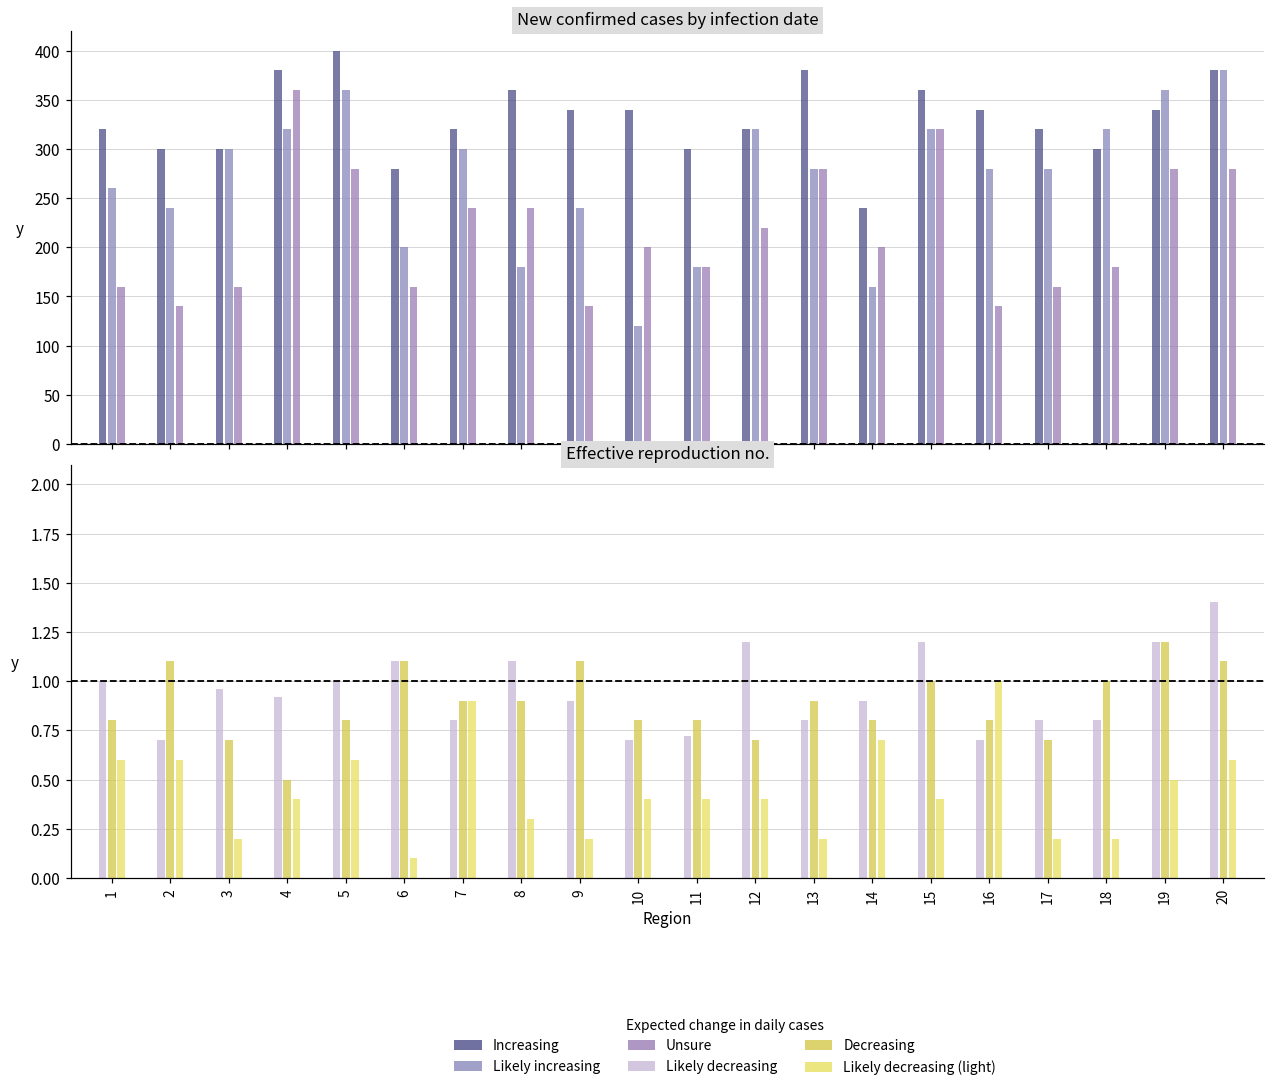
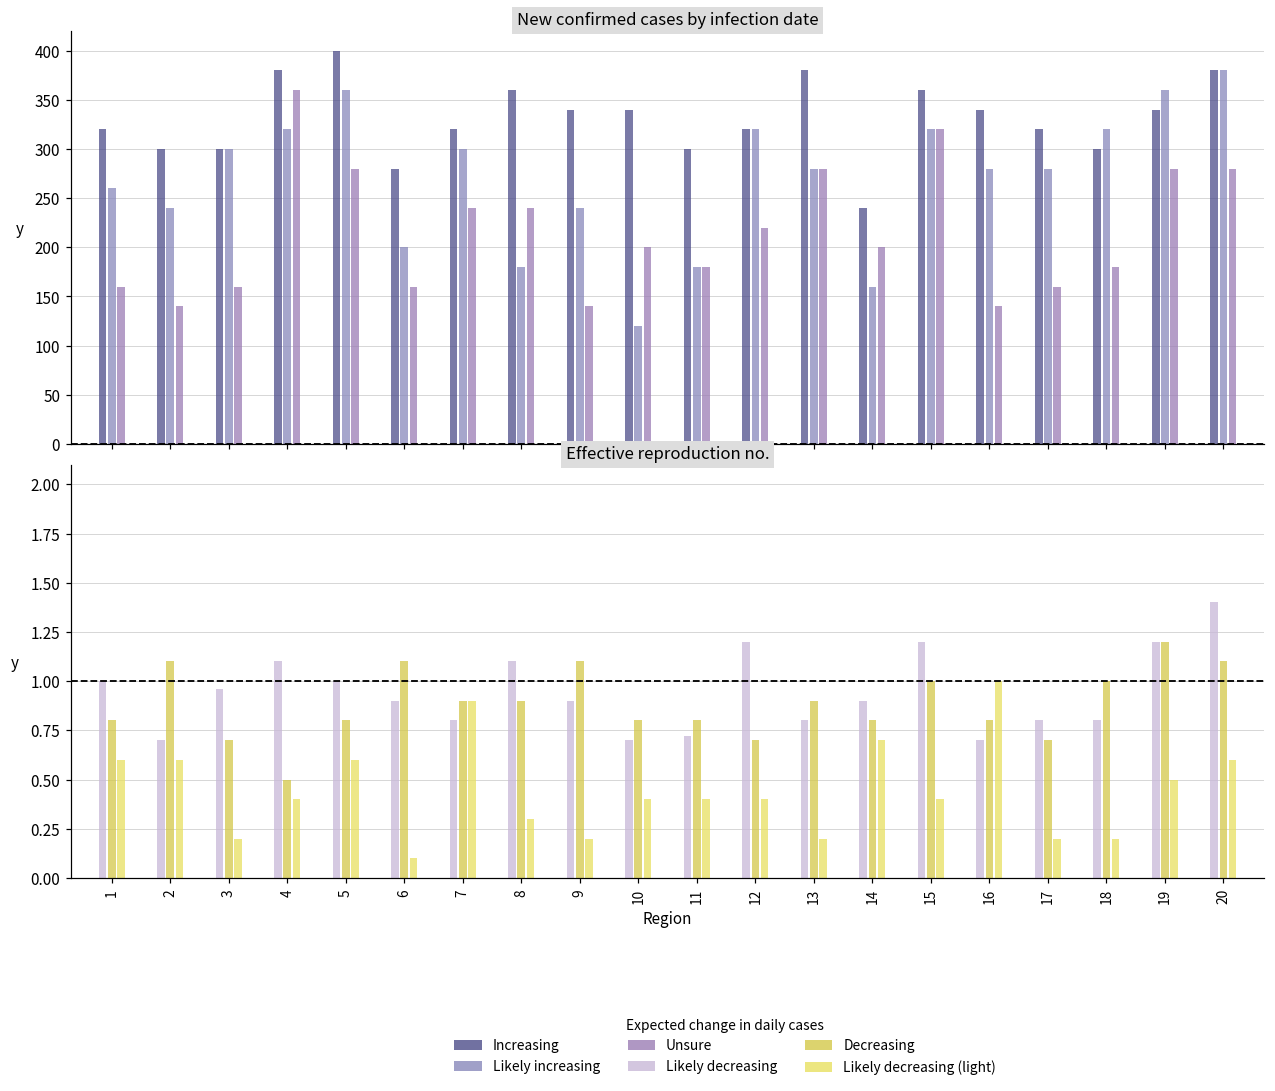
Effective reproduction no., Likely decreasing, 4: 0.92 -> 1.10
Effective reproduction no., Likely decreasing, 6: 1.10 -> 0.90
